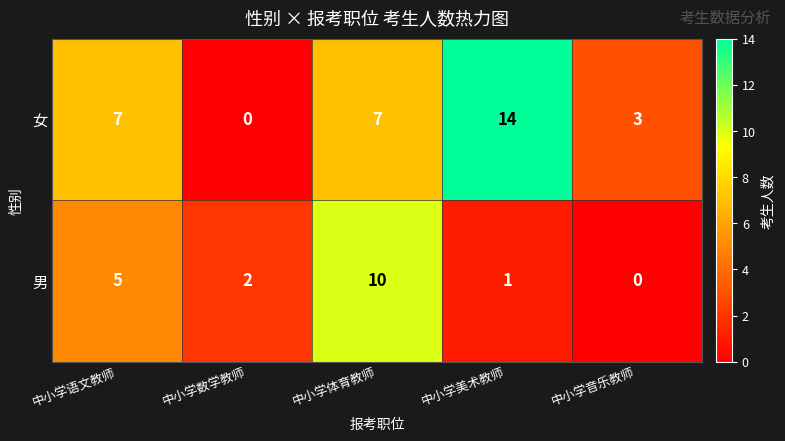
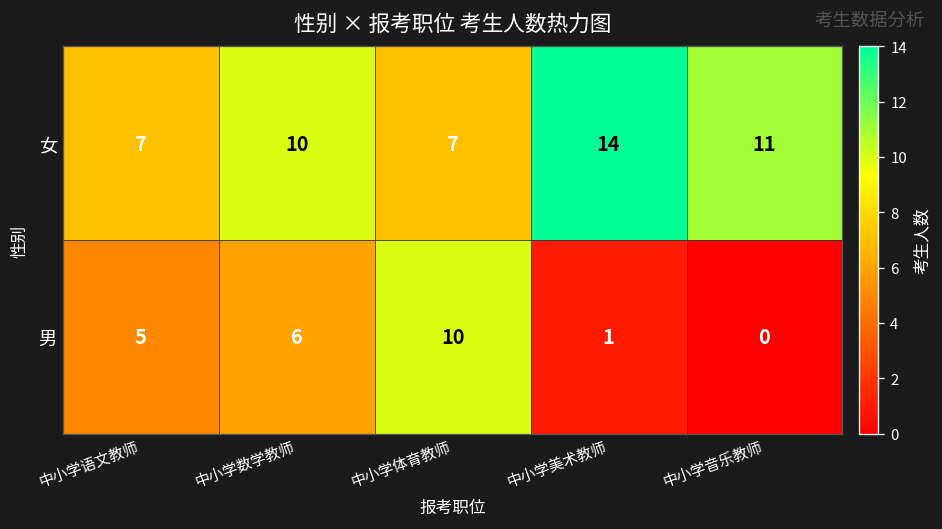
女, 中小学数学教师: 0 -> 10
女, 中小学音乐教师: 3 -> 11
男, 中小学数学教师: 2 -> 6
